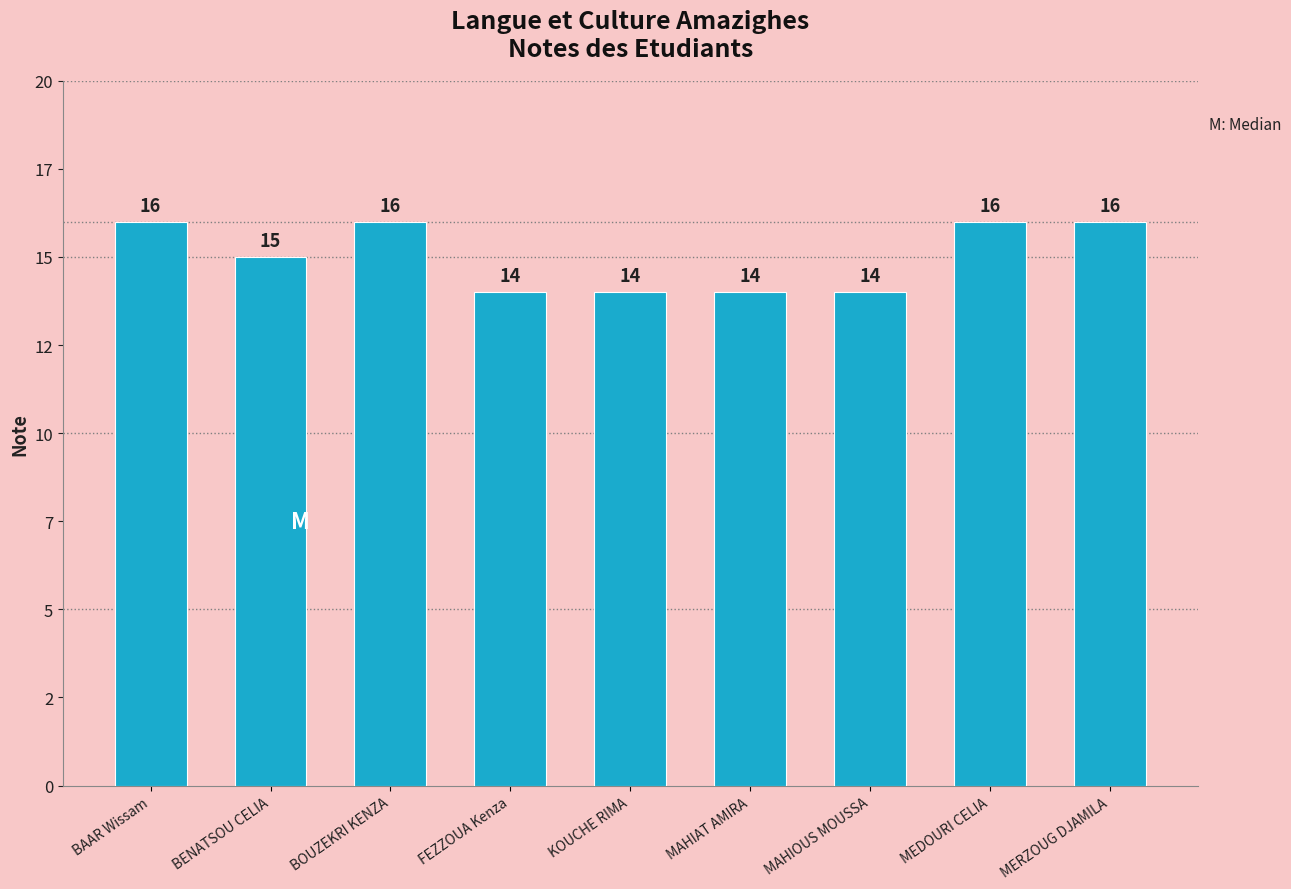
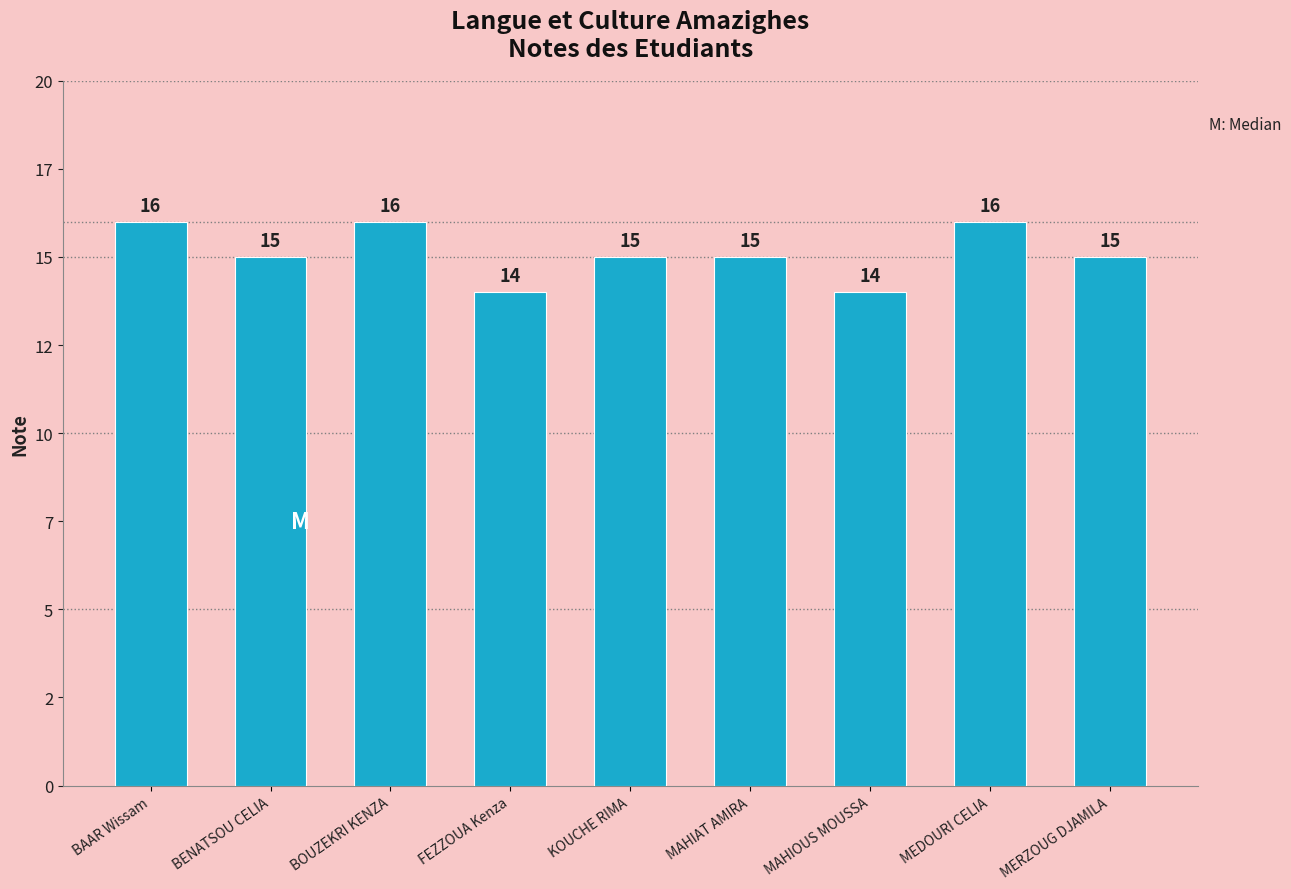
KOUCHE RIMA: 14 -> 15
MAHIAT AMIRA: 14 -> 15
MERZOUG DJAMILA: 16 -> 15
